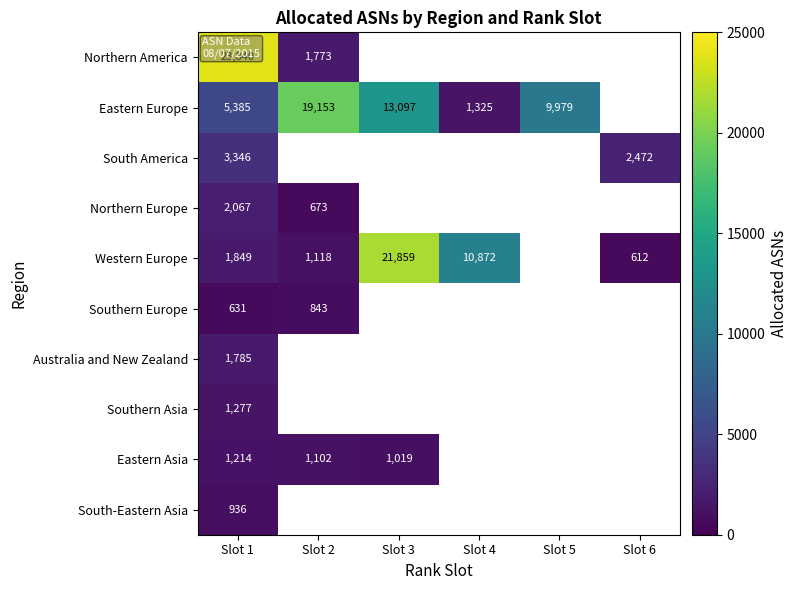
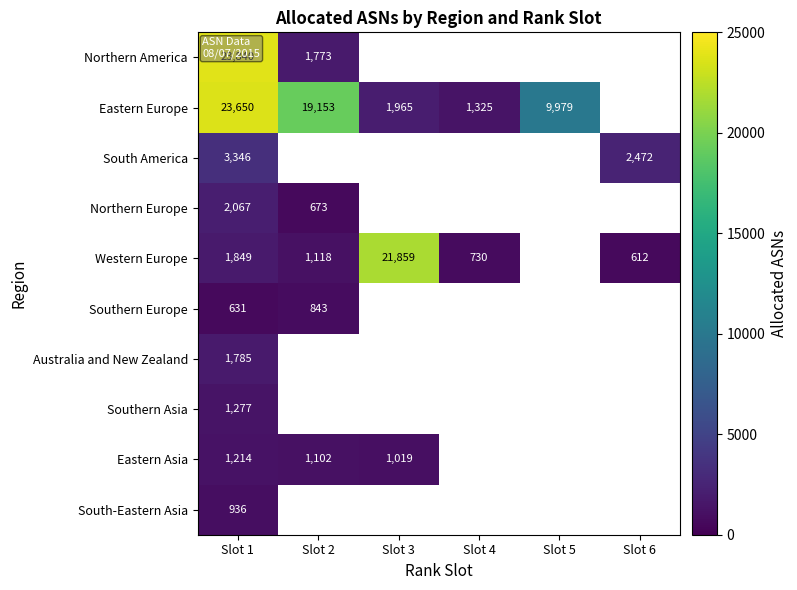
Eastern Europe, Slot 1: 5,385 -> 23,650
Eastern Europe, Slot 3: 13,097 -> 1,965
Western Europe, Slot 4: 10,872 -> 730
